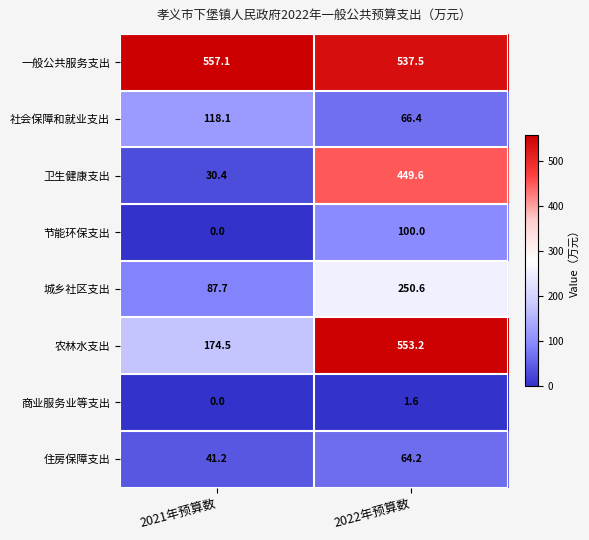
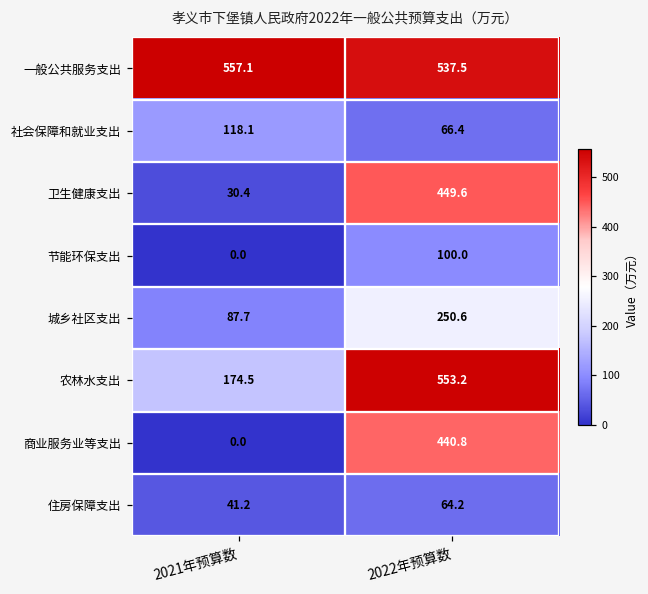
商业服务业等支出, 2022年预算数: 1.6 -> 440.8
